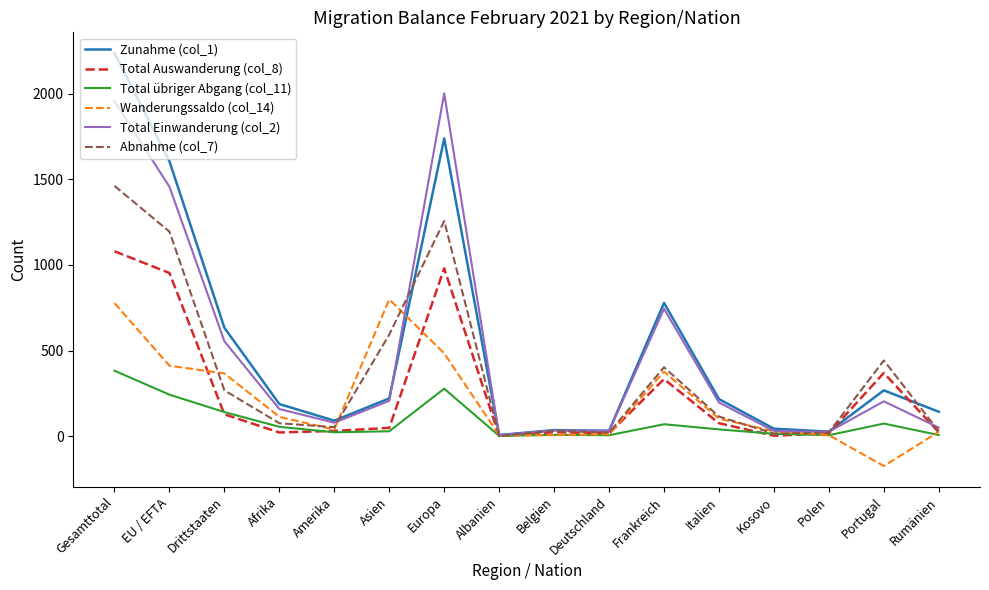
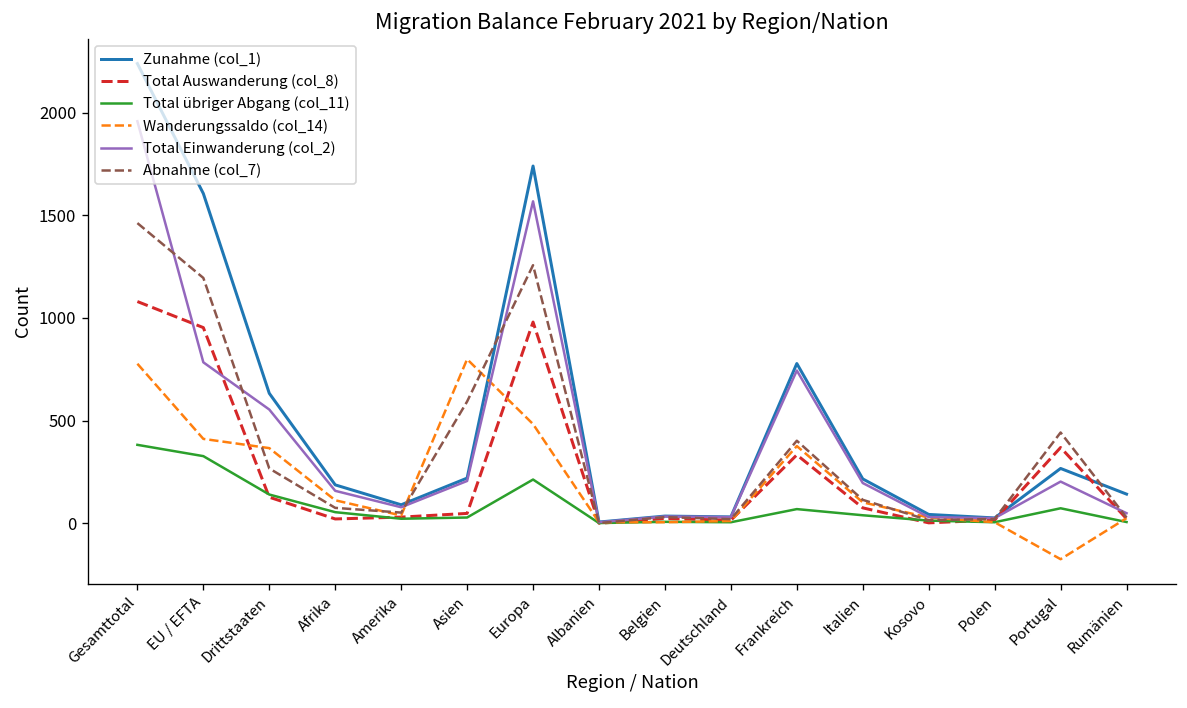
Total übriger Abgang (col_11), EU / EFTA: 240 -> 330
Total Einwanderung (col_2), EU / EFTA: 1460 -> 780
Total übriger Abgang (col_11), Europa: 280 -> 210
Total Einwanderung (col_2), Europa: 2000 -> 1570
